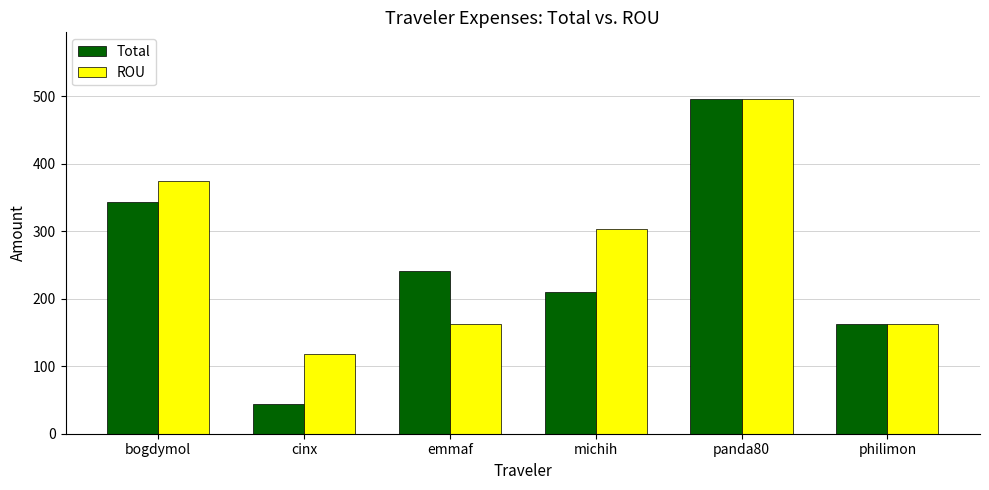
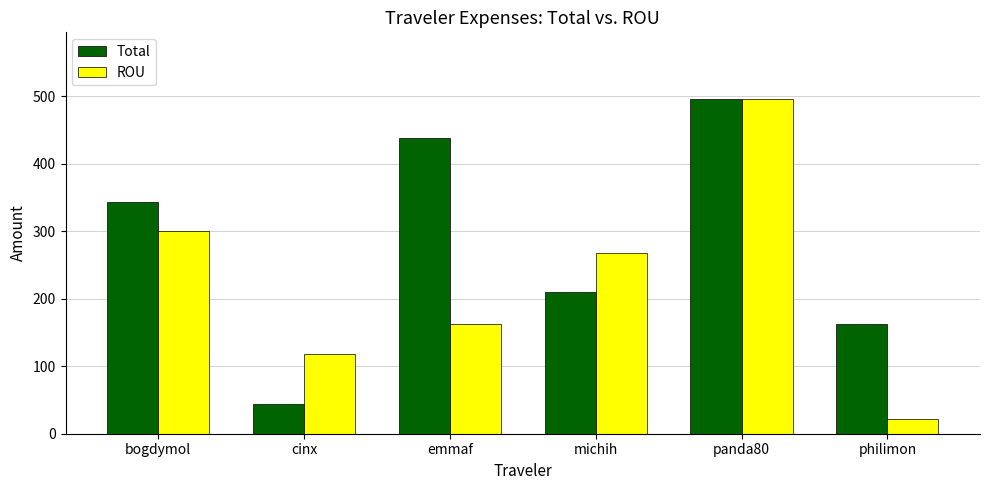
ROU, bogdymol: 370 -> 300
Total, emmaf: 240 -> 440
ROU, michih: 300 -> 270
ROU, philimon: 160 -> 20
